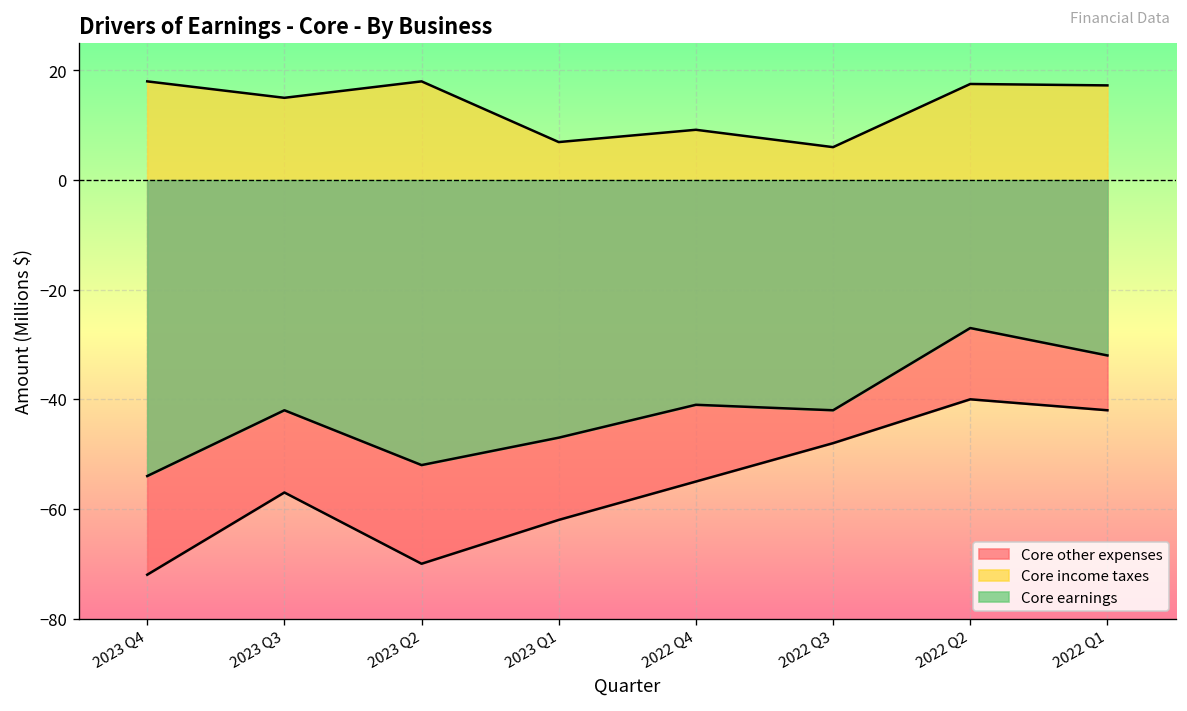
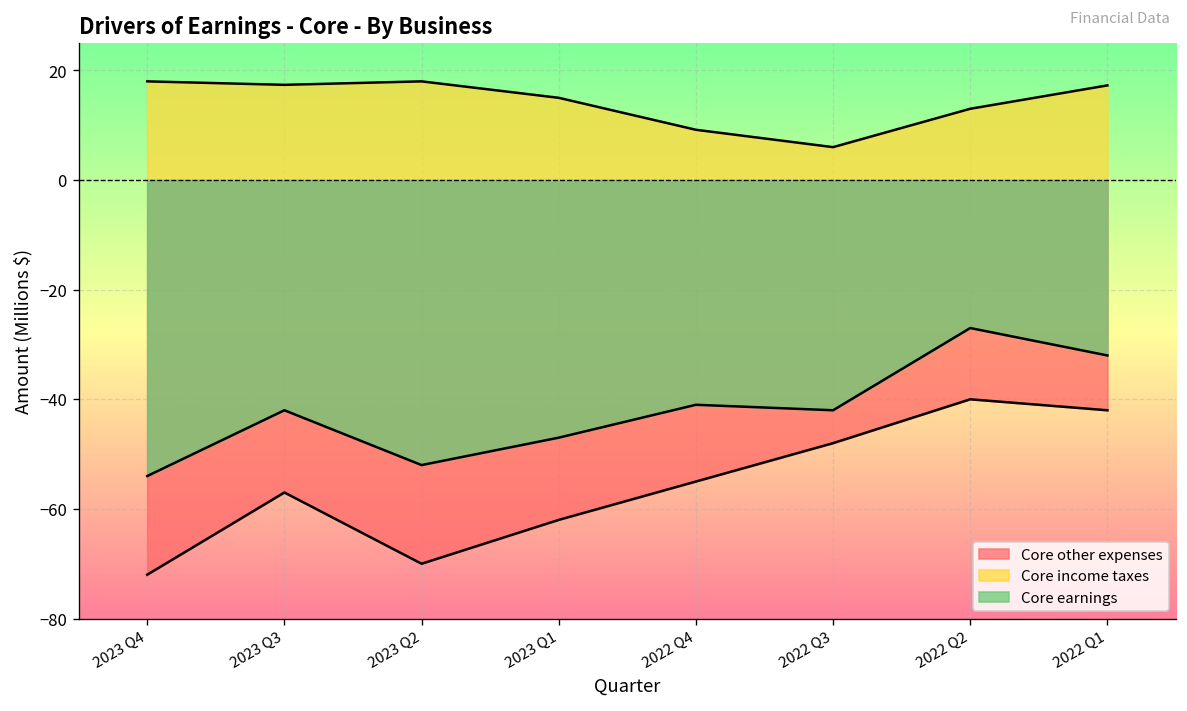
Core income taxes, 2023 Q3: 15 -> 17
Core income taxes, 2023 Q1: 7 -> 15
Core income taxes, 2022 Q2: 18 -> 13
